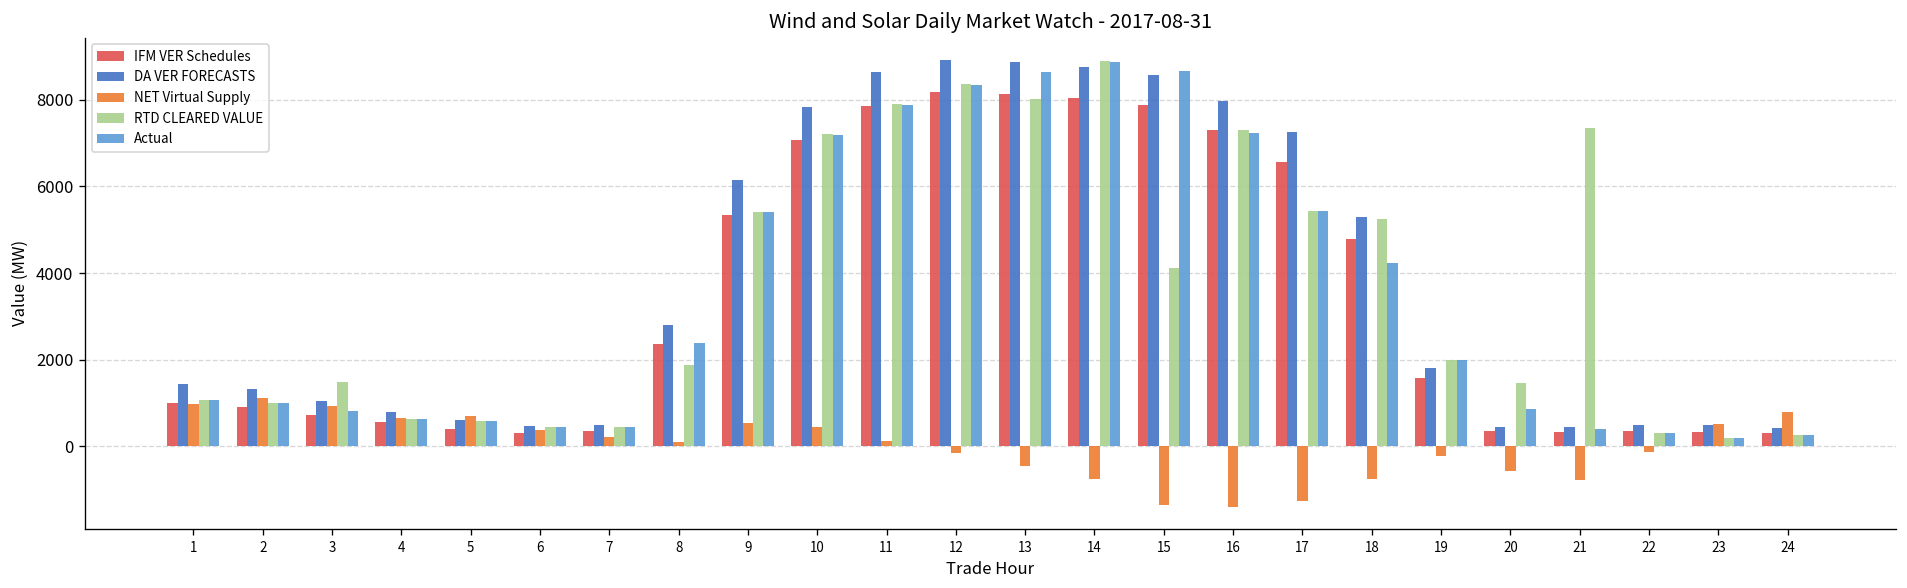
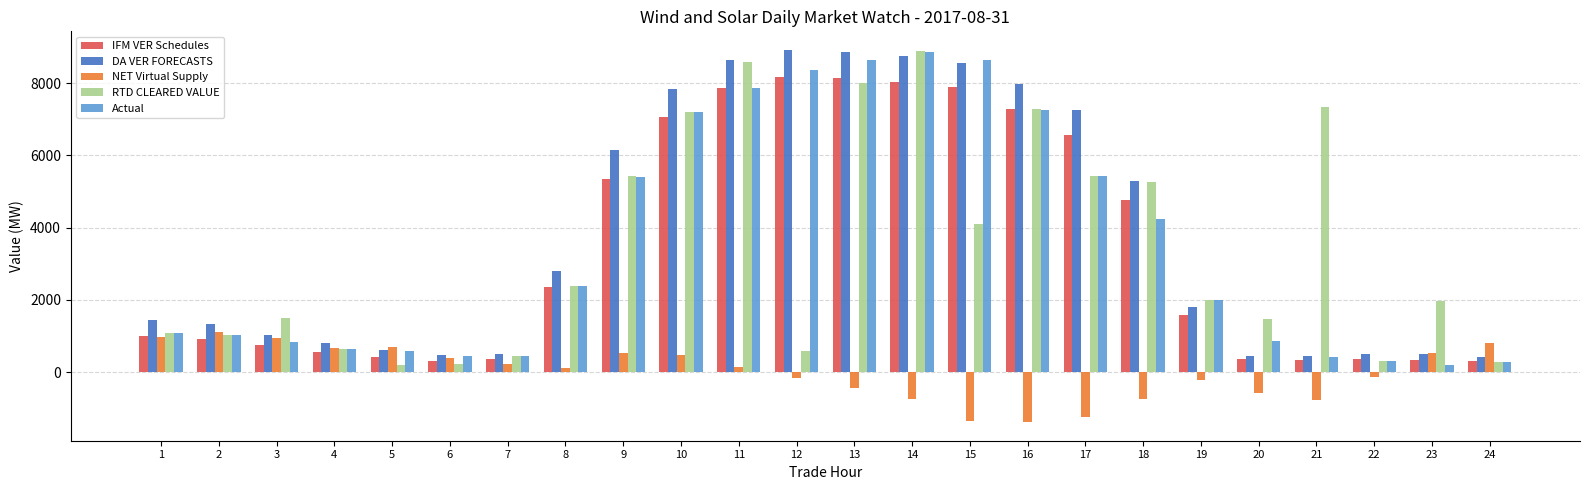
RTD CLEARED VALUE, 5: 600 -> 200
RTD CLEARED VALUE, 6: 400 -> 200
RTD CLEARED VALUE, 8: 1900 -> 2400
RTD CLEARED VALUE, 11: 7900 -> 8600
RTD CLEARED VALUE, 12: 8400 -> 600
RTD CLEARED VALUE, 23: 200 -> 2000
